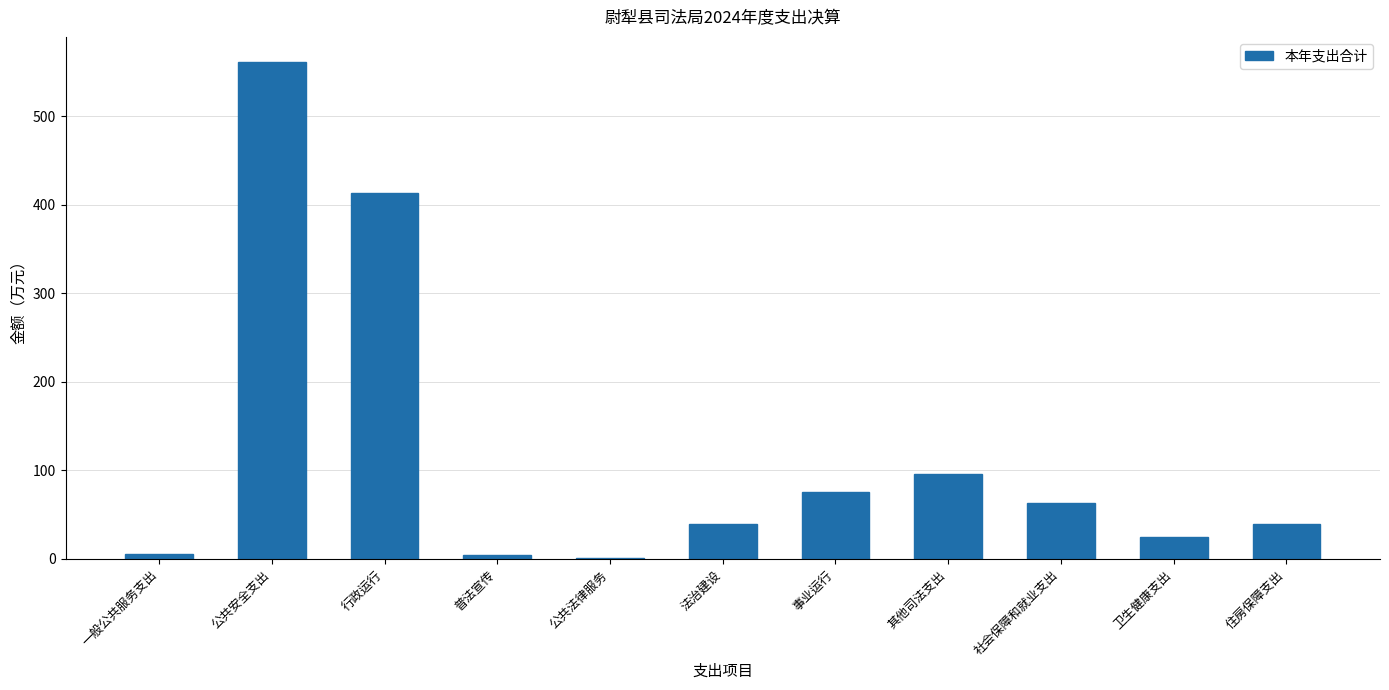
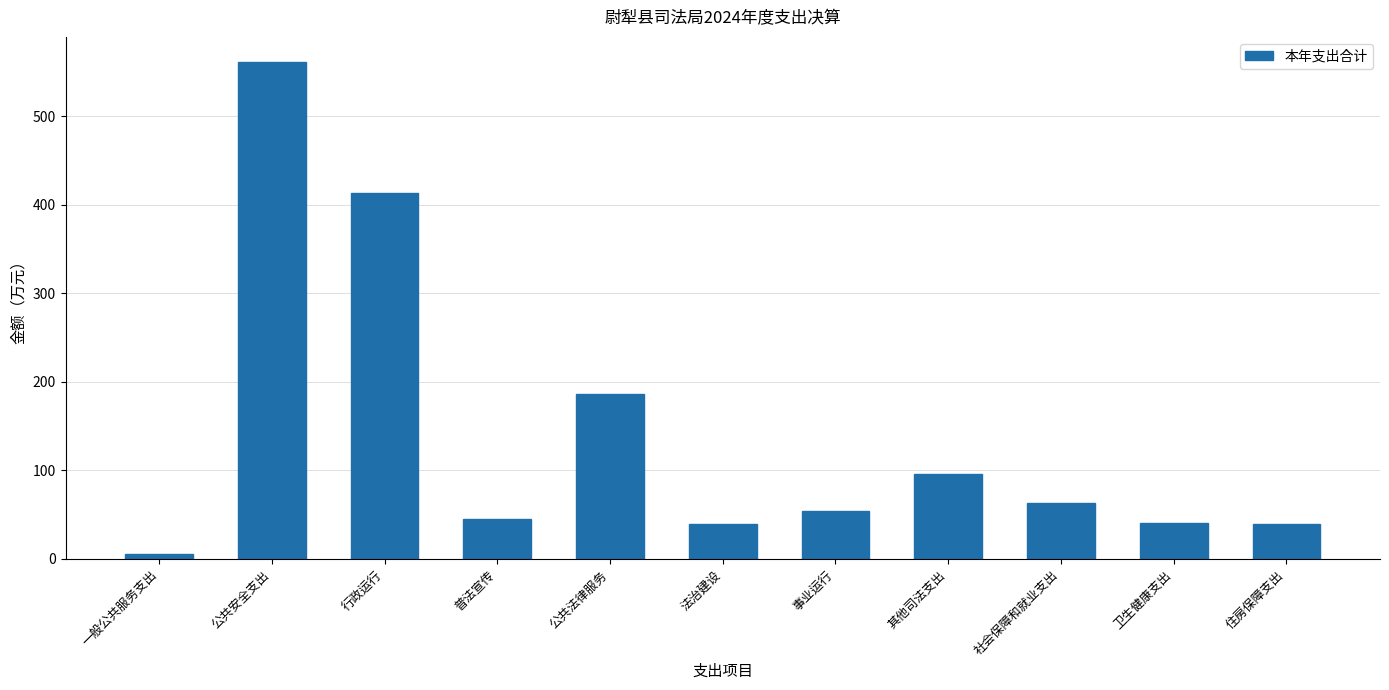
普法宣传: 0 -> 40
公共法律服务: 0 -> 190
事业运行: 80 -> 50
卫生健康支出: 30 -> 40
